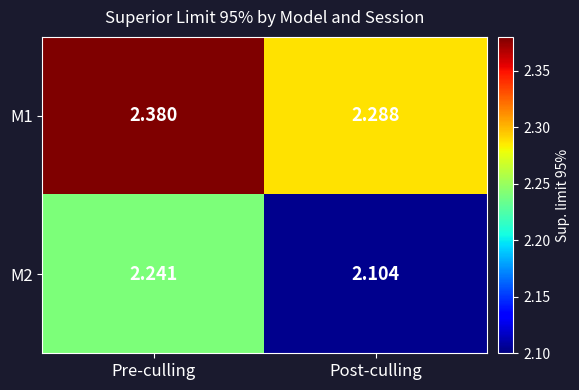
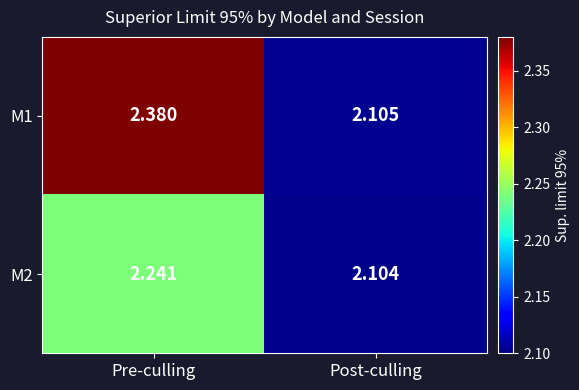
M1, Post-culling: 2.288 -> 2.105
